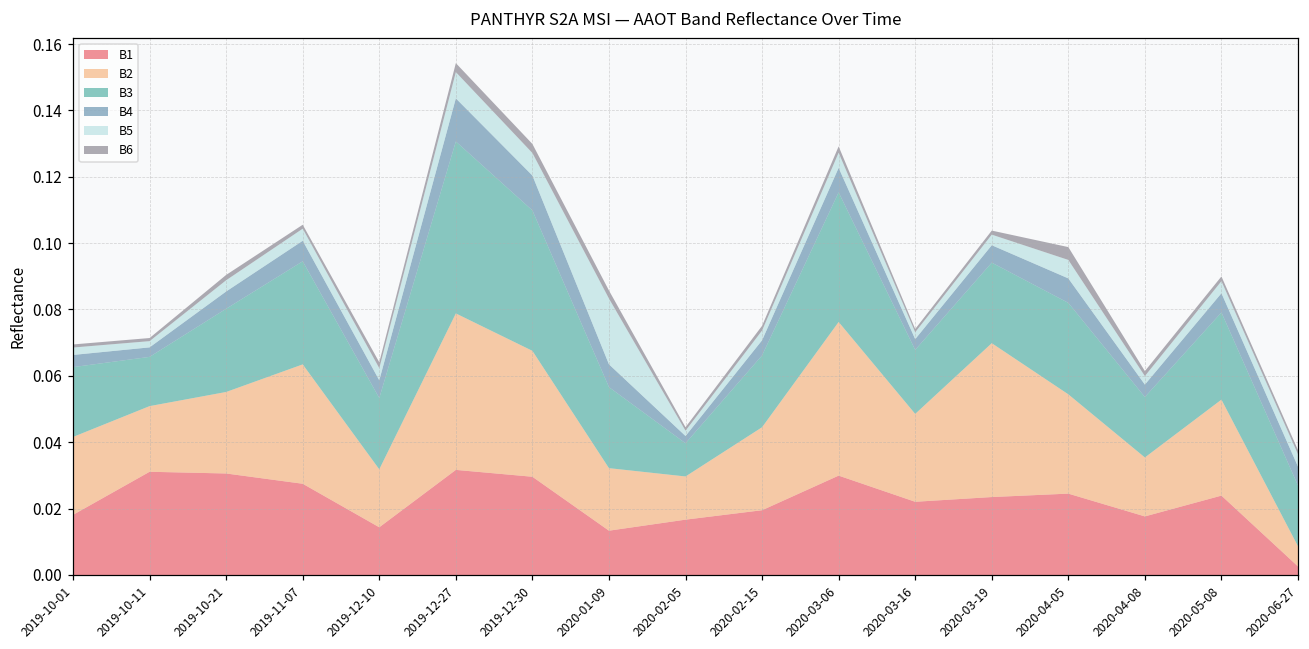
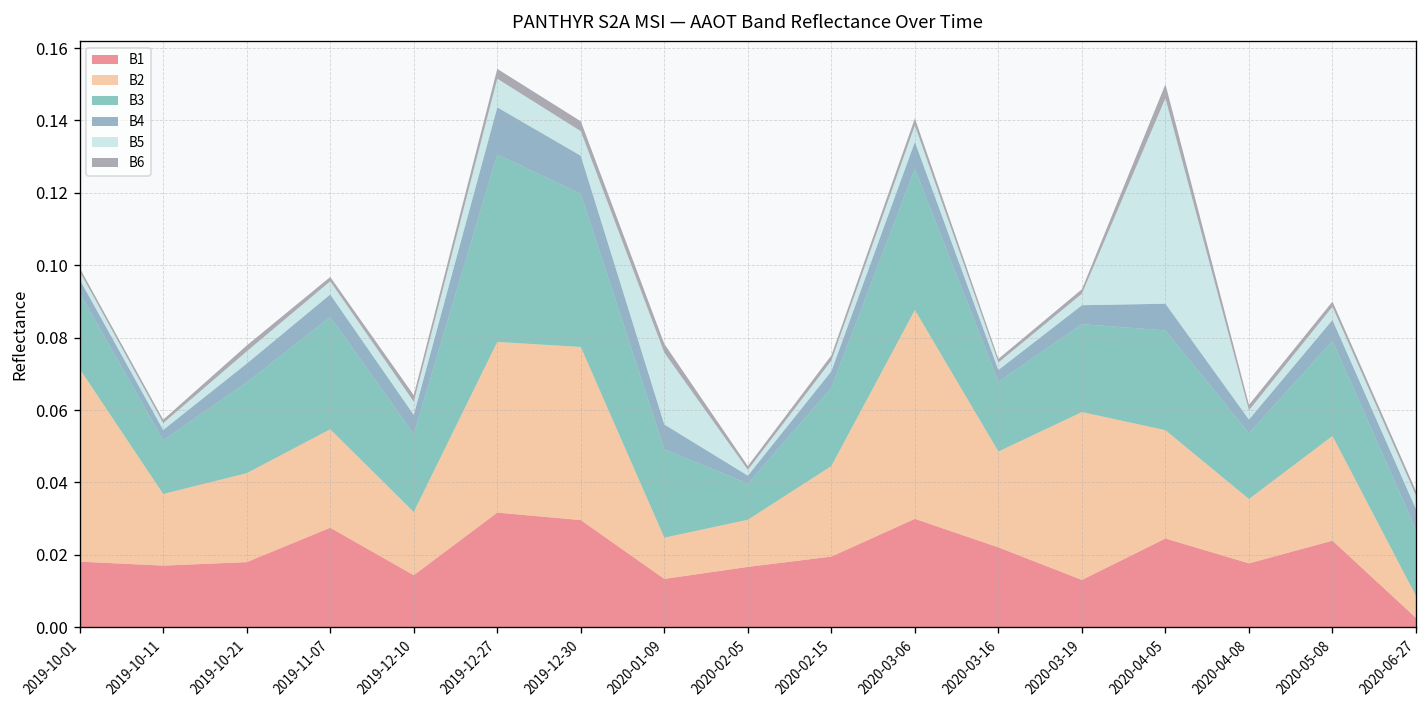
B2, 2019-10-01: 0.023 -> 0.053
B1, 2019-10-11: 0.031 -> 0.017
B1, 2019-10-21: 0.031 -> 0.018
B2, 2019-11-07: 0.036 -> 0.027
B2, 2019-12-30: 0.038 -> 0.048
B2, 2020-01-09: 0.019 -> 0.011
B2, 2020-03-06: 0.046 -> 0.058
B1, 2020-03-19: 0.023 -> 0.013
B5, 2020-04-05: 0.006 -> 0.057
